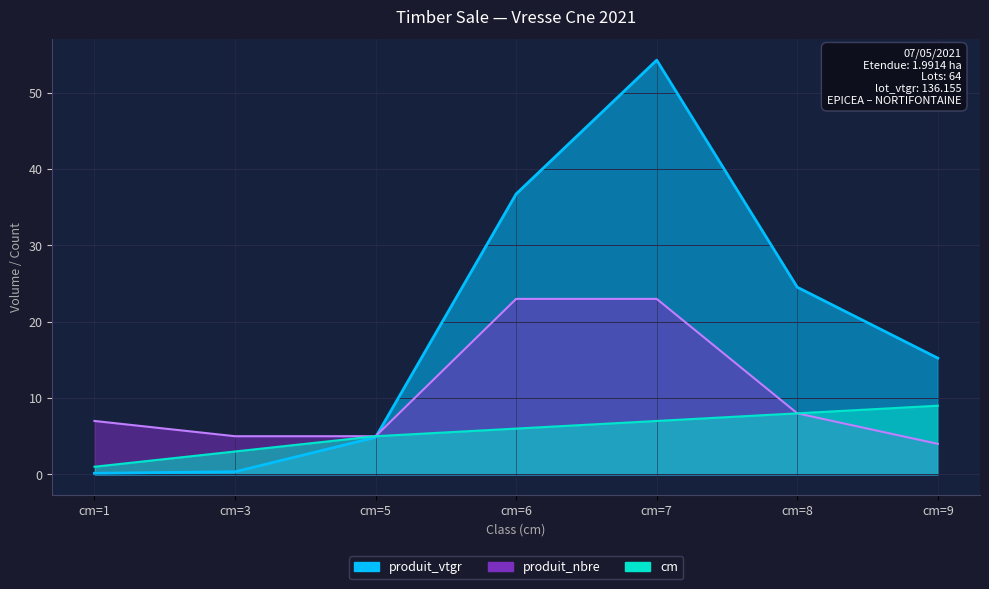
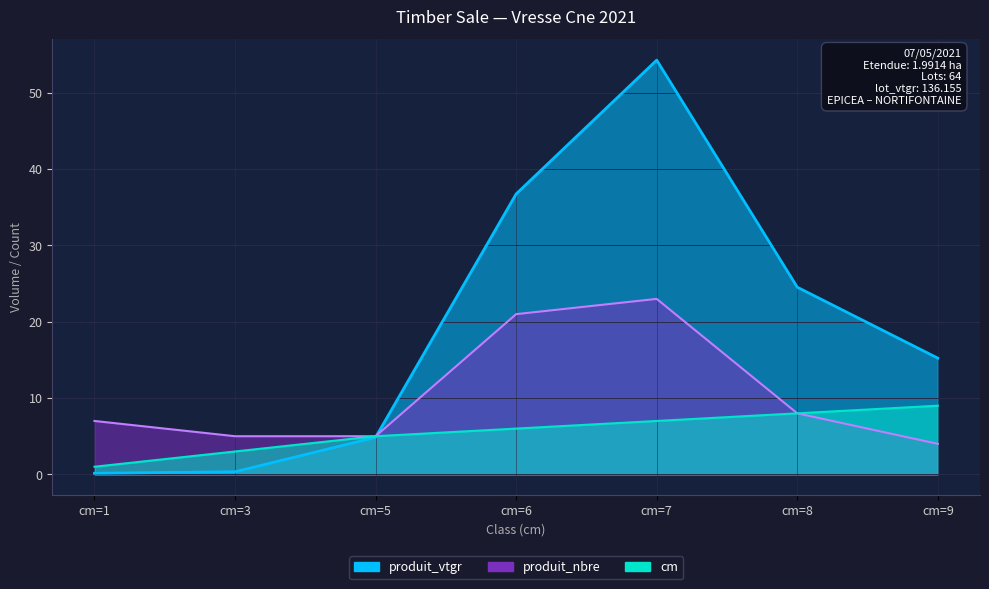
produit_nbre, cm=6: 23 -> 21
